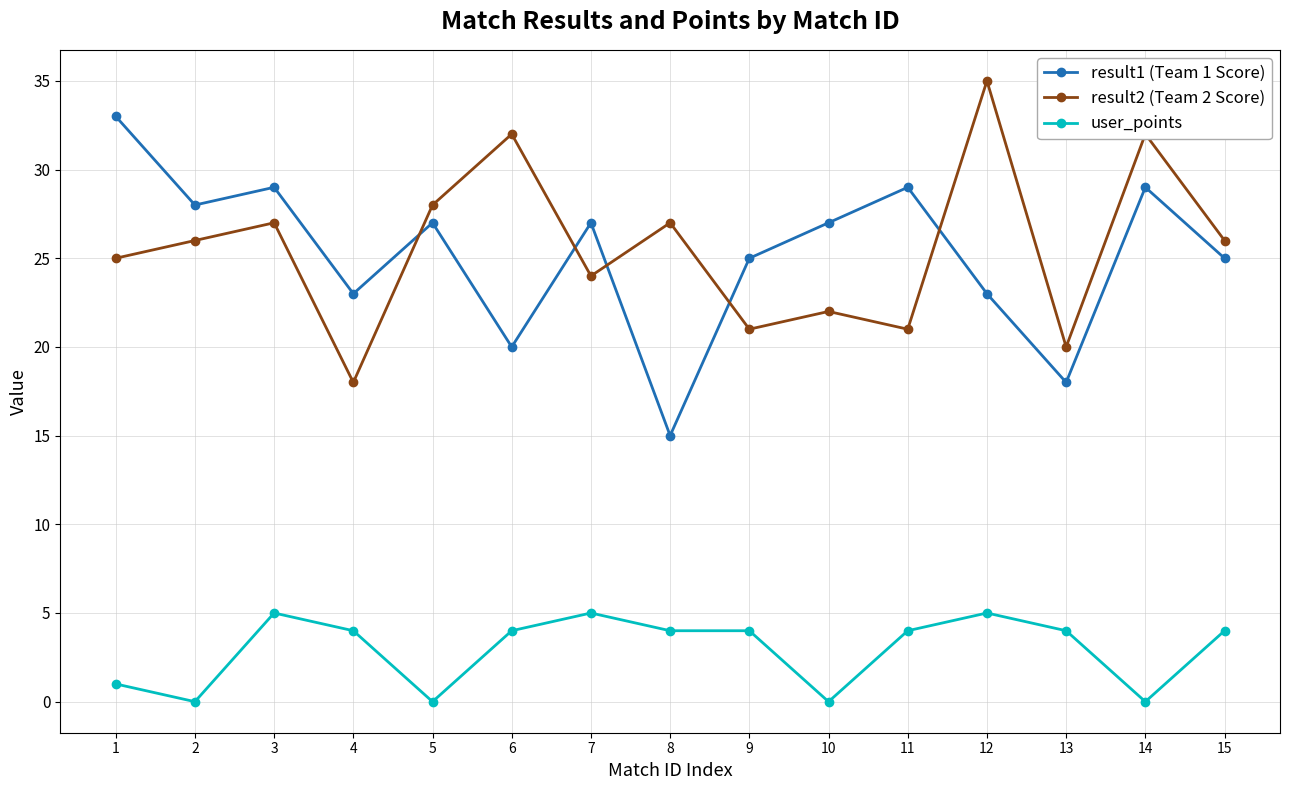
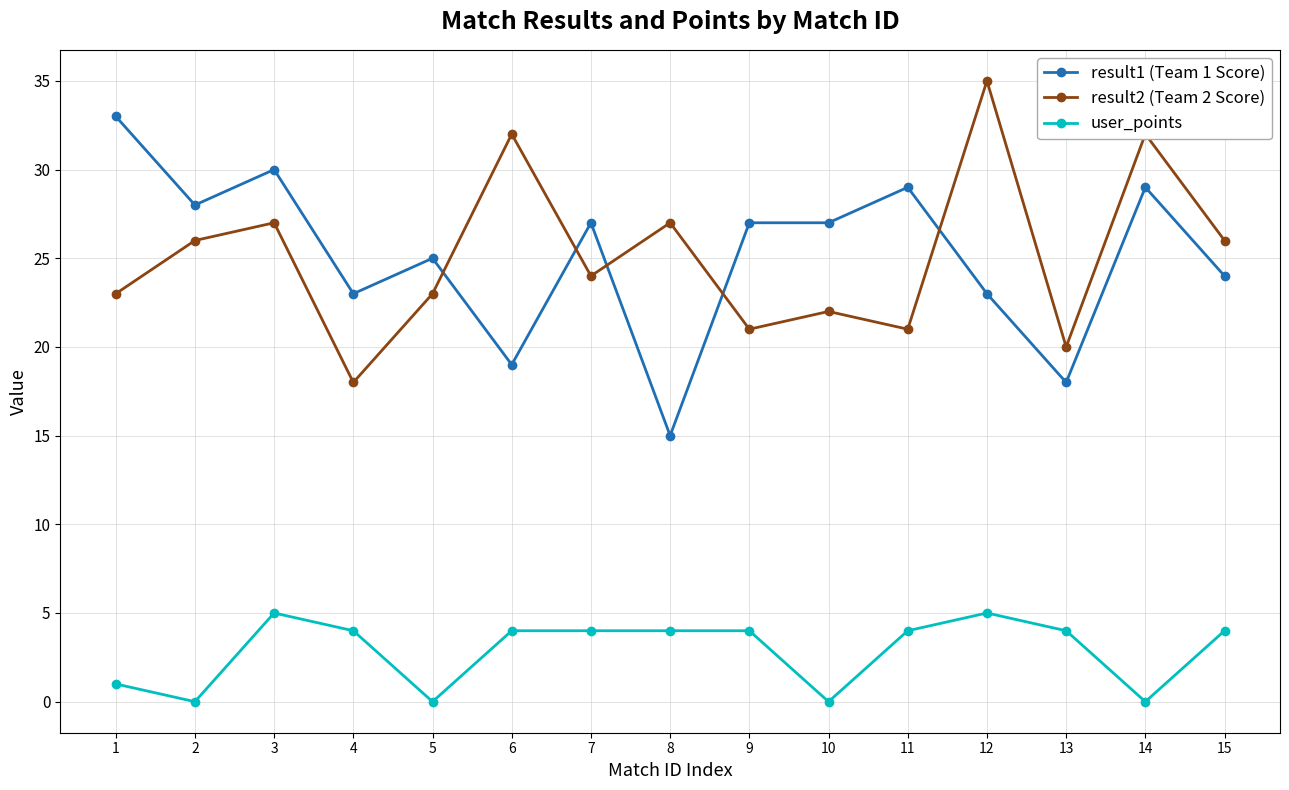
result2 (Team 2 Score), 1: 25 -> 23
result1 (Team 1 Score), 3: 29 -> 30
result1 (Team 1 Score), 5: 27 -> 25
result2 (Team 2 Score), 5: 28 -> 23
result1 (Team 1 Score), 6: 20 -> 19
user_points, 7: 5 -> 4
result1 (Team 1 Score), 9: 25 -> 27
result1 (Team 1 Score), 15: 25 -> 24
